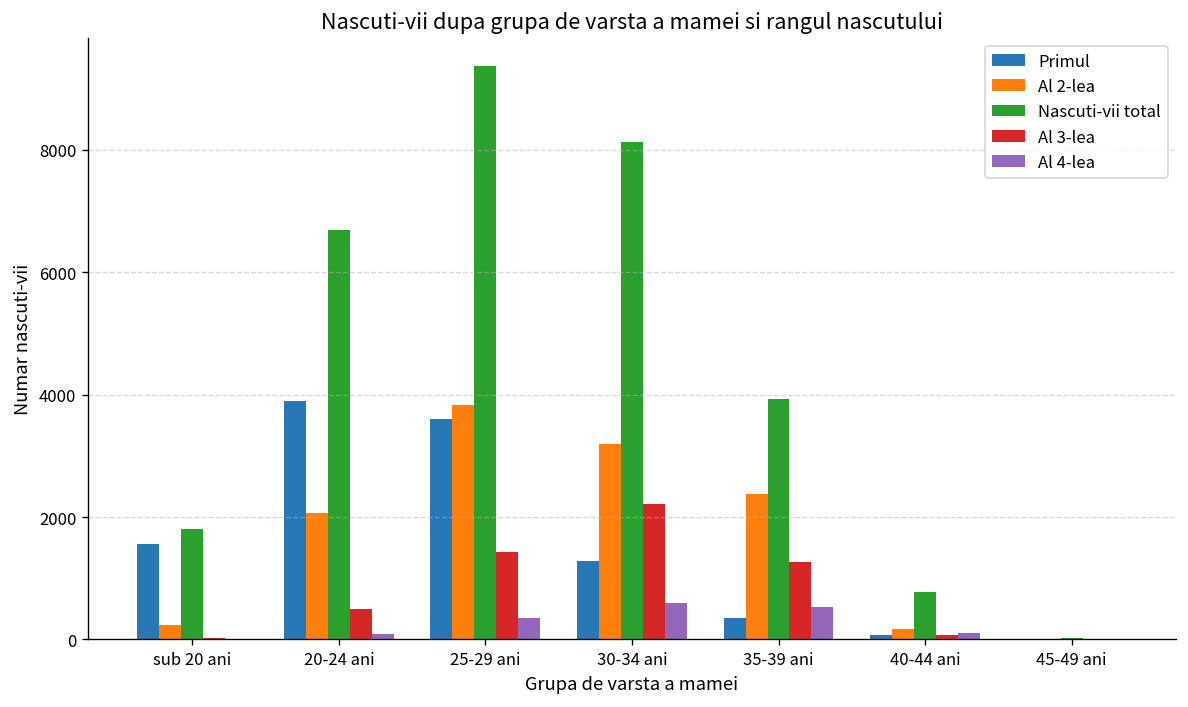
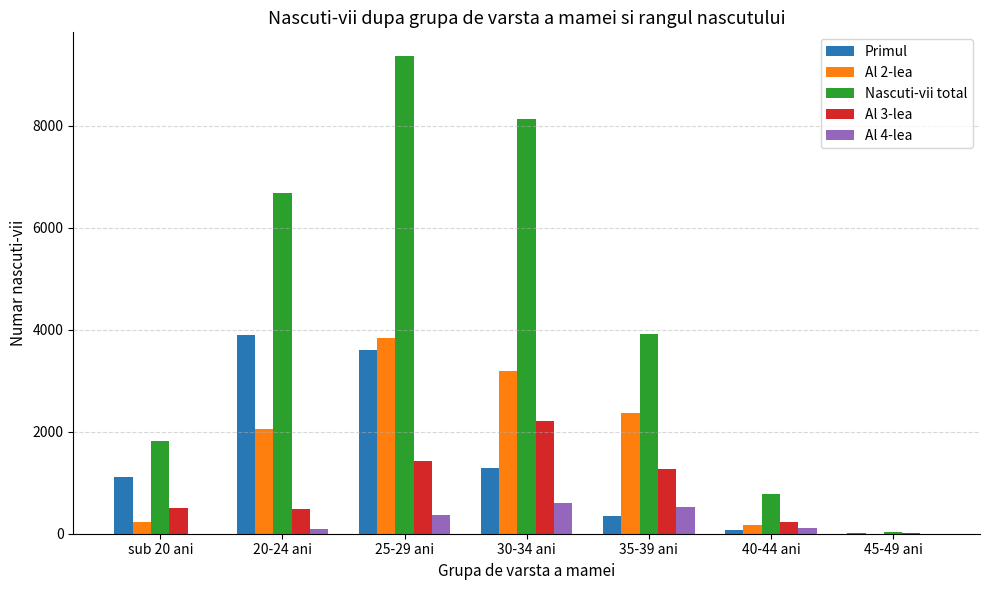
Primul, sub 20 ani: 1600 -> 1100
Al 3-lea, sub 20 ani: 0 -> 500
Al 3-lea, 40-44 ani: 100 -> 200
